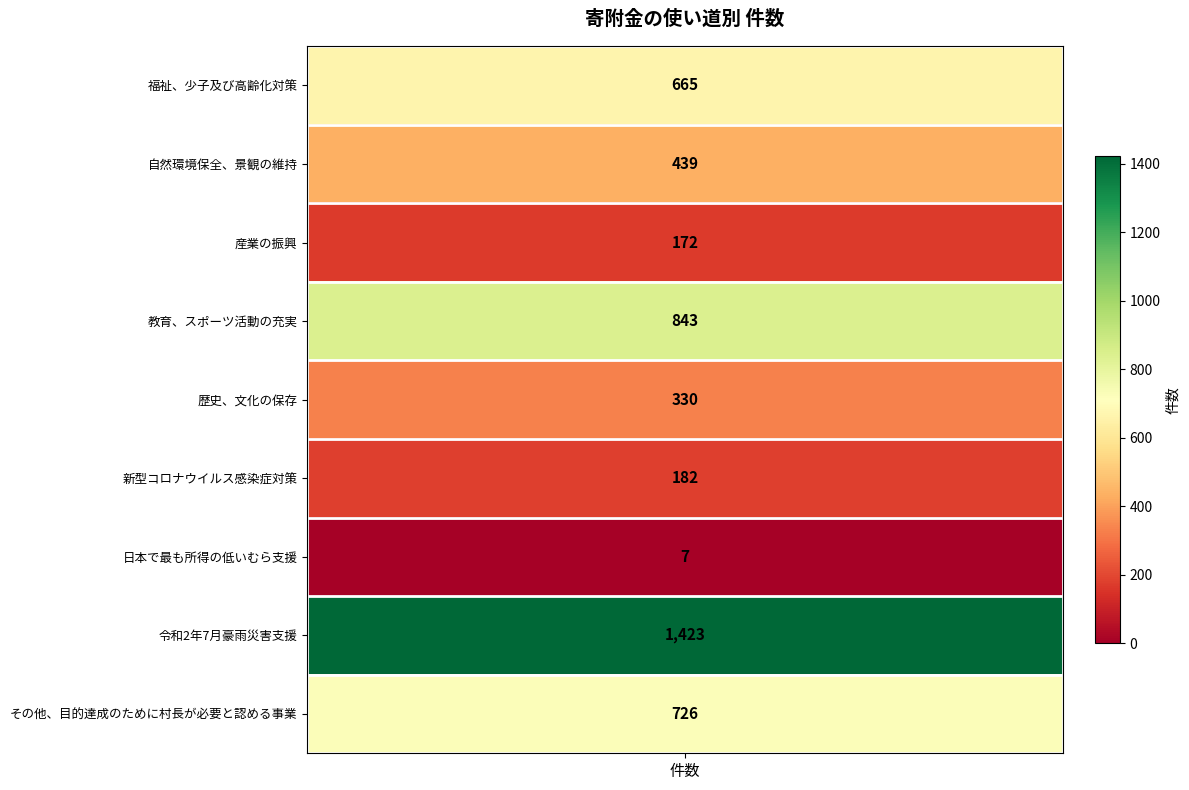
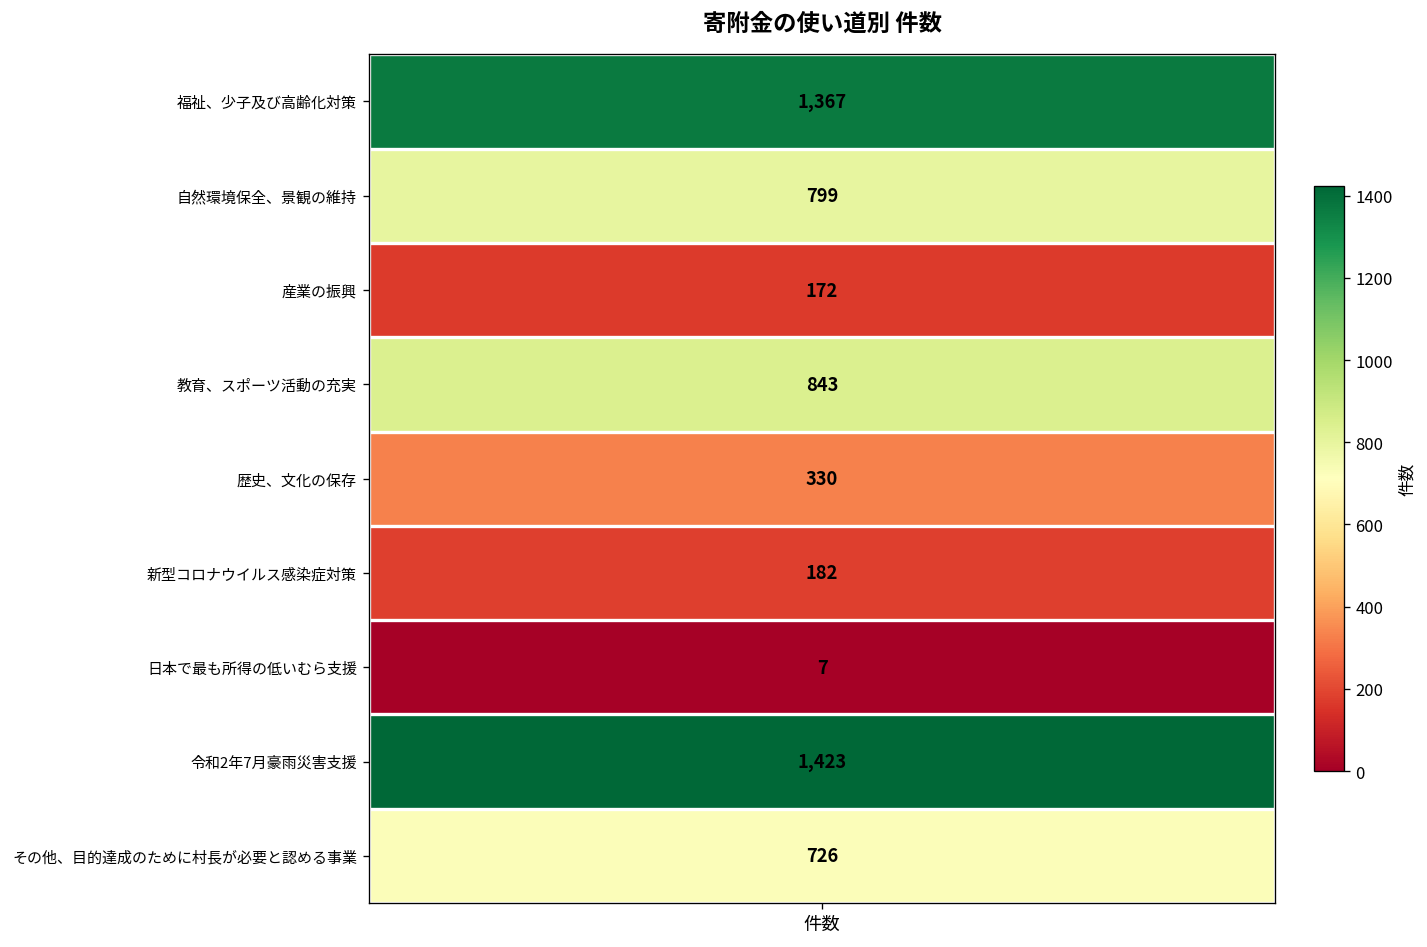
福祉、少子及び高齢化対策, 件数: 665 -> 1,367
自然環境保全、景観の維持, 件数: 439 -> 799
